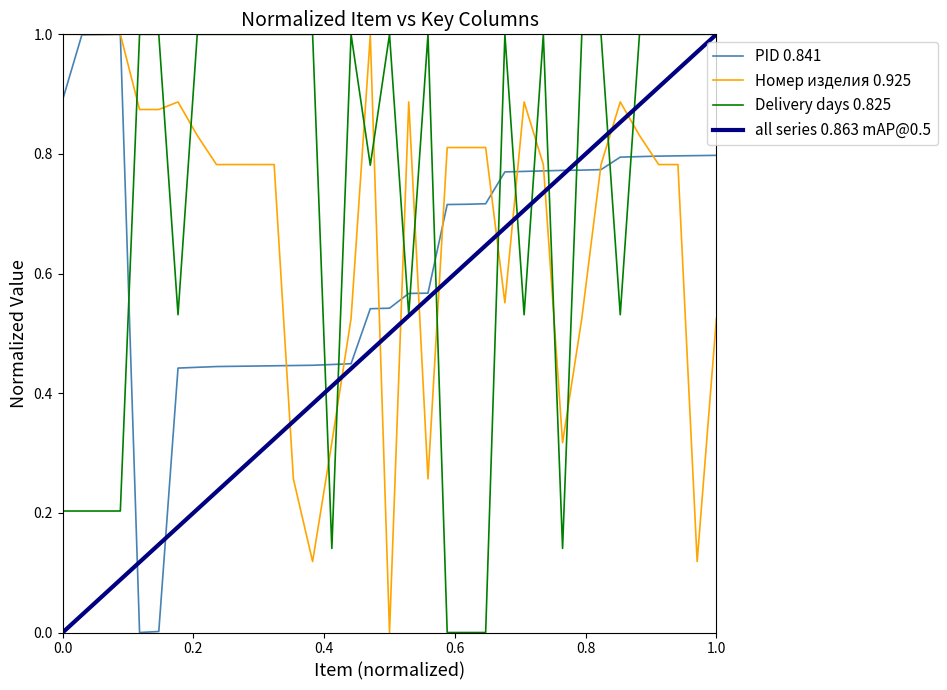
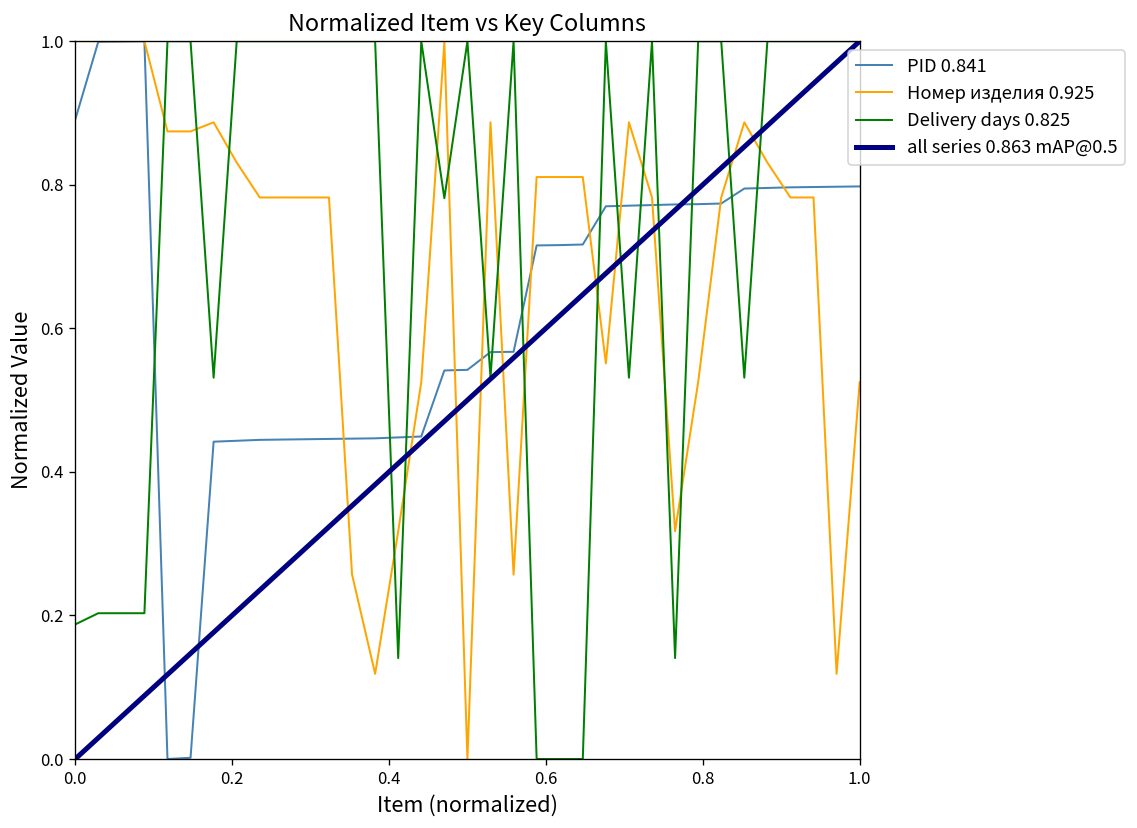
Delivery days 0.825, 0.0: 0.20 -> 0.19
